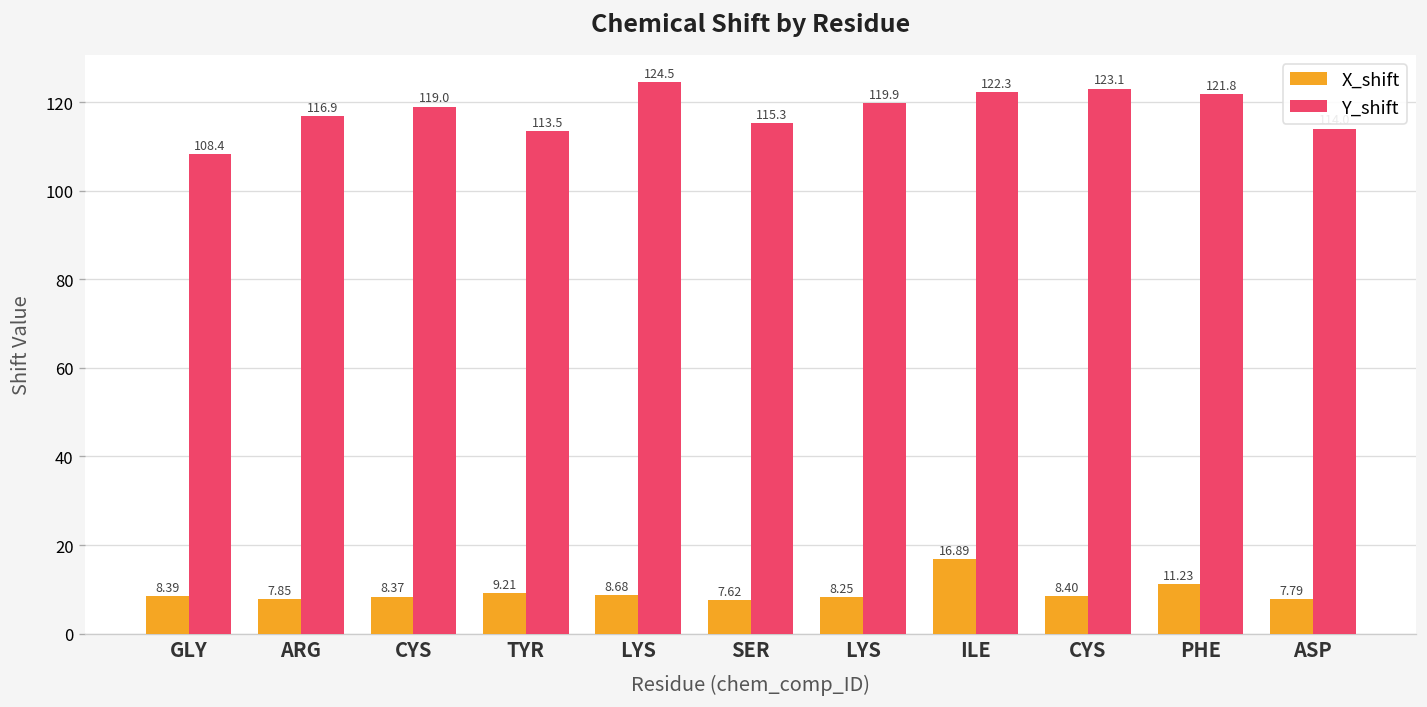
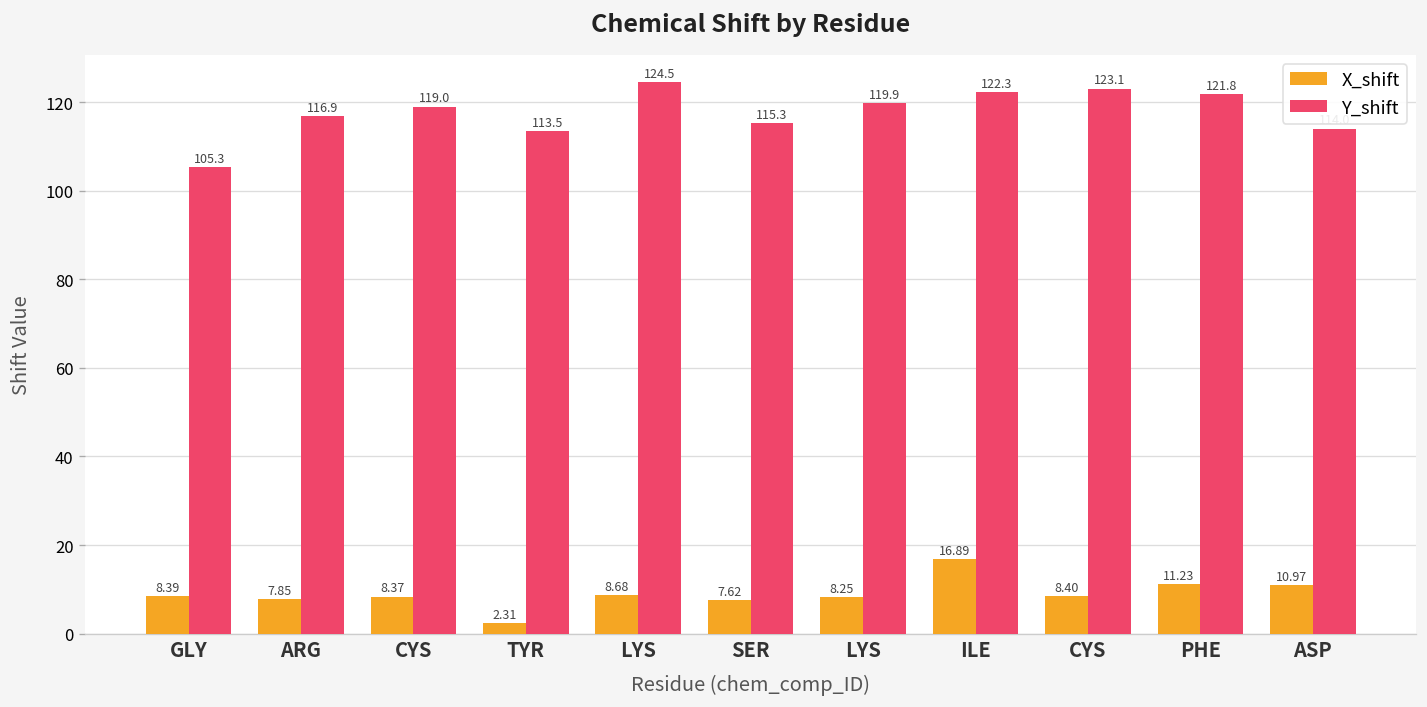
Y_shift, GLY: 108.4 -> 105.3
X_shift, TYR: 9.21 -> 2.31
X_shift, ASP: 7.79 -> 10.97
